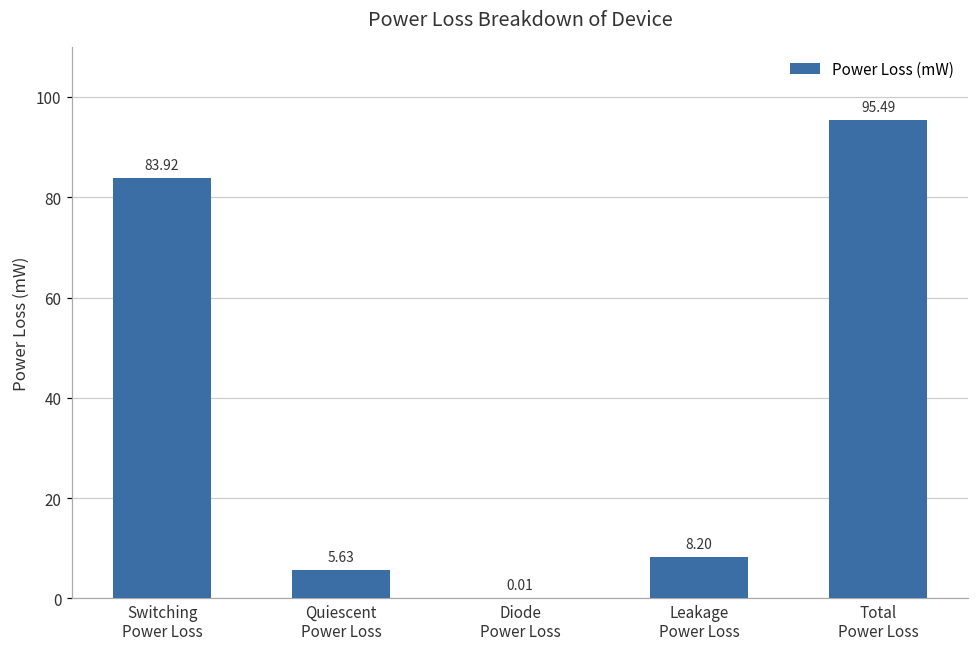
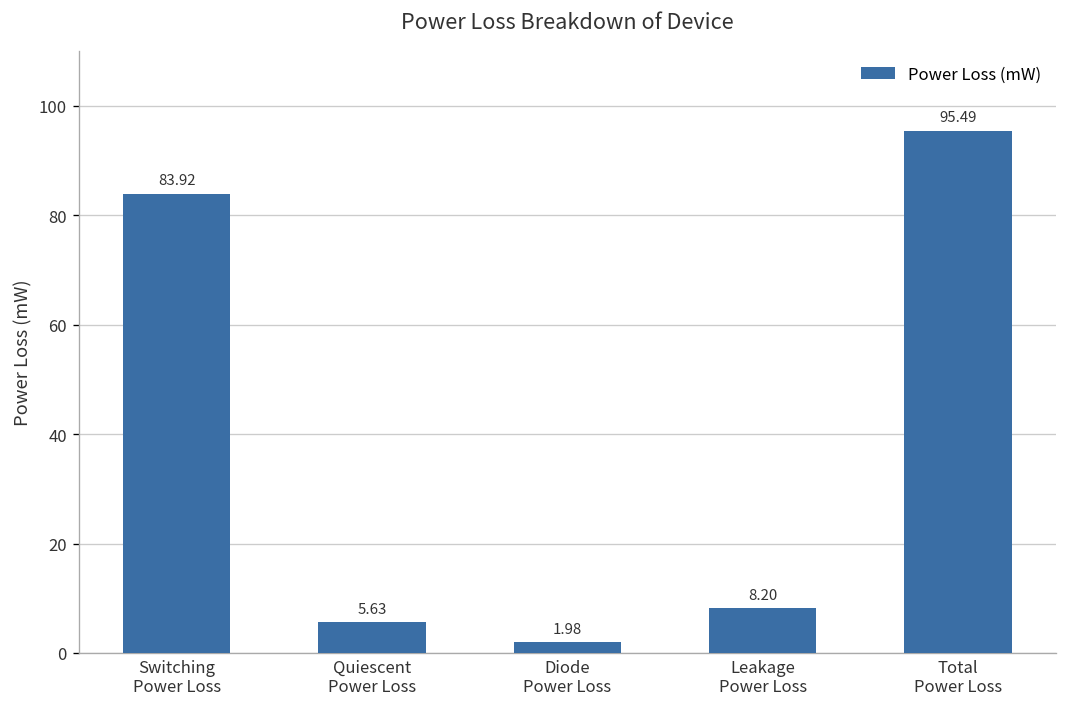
Diode Power Loss: 0.01 -> 1.98
